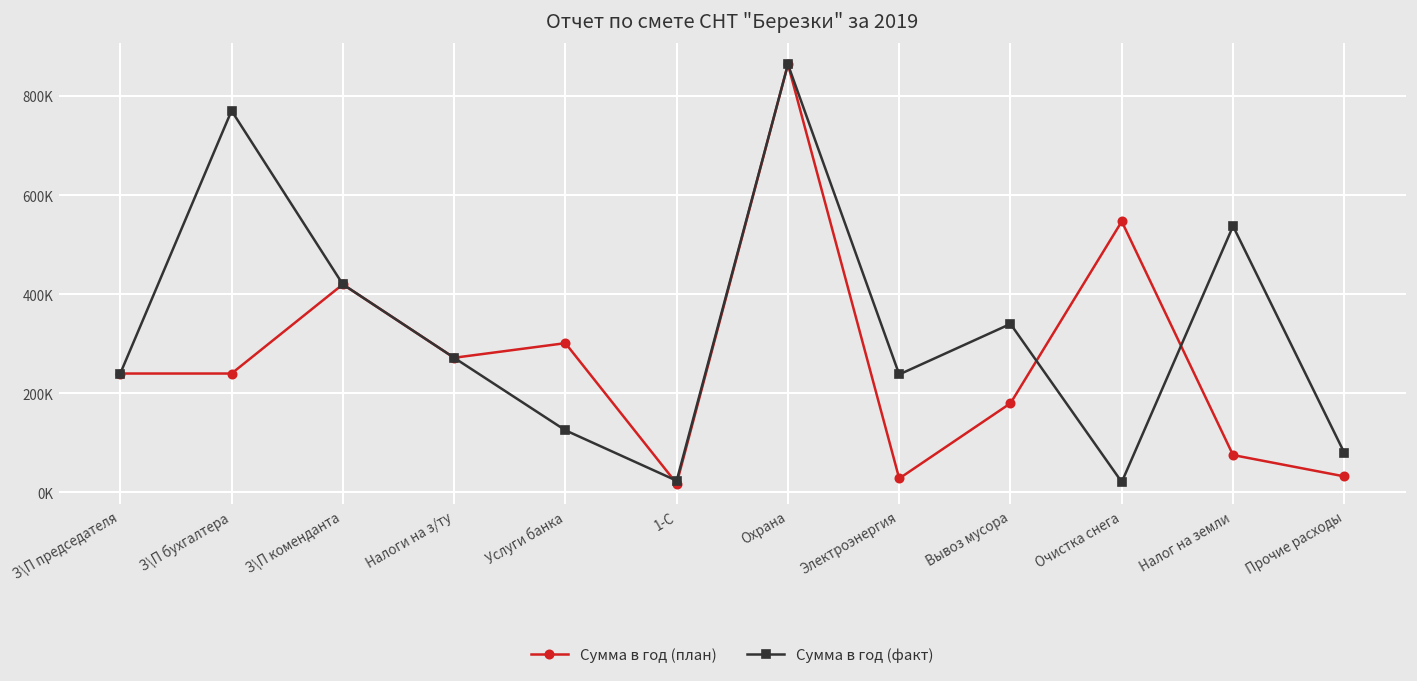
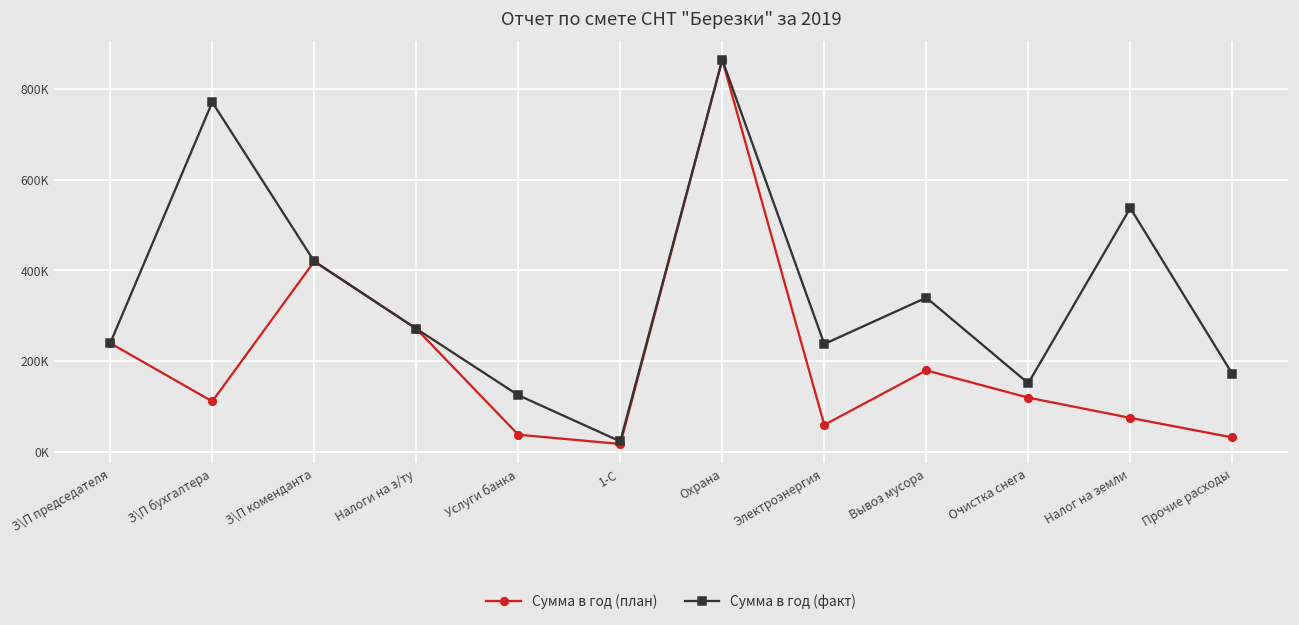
Сумма в год (план), З\П бухгалтера: 240000 -> 110000
Сумма в год (план), Услуги банка: 300000 -> 40000
Сумма в год (план), Электроэнергия: 30000 -> 60000
Сумма в год (план), Очистка снега: 550000 -> 120000
Сумма в год (факт), Очистка снега: 20000 -> 150000
Сумма в год (факт), Прочие расходы: 80000 -> 170000
